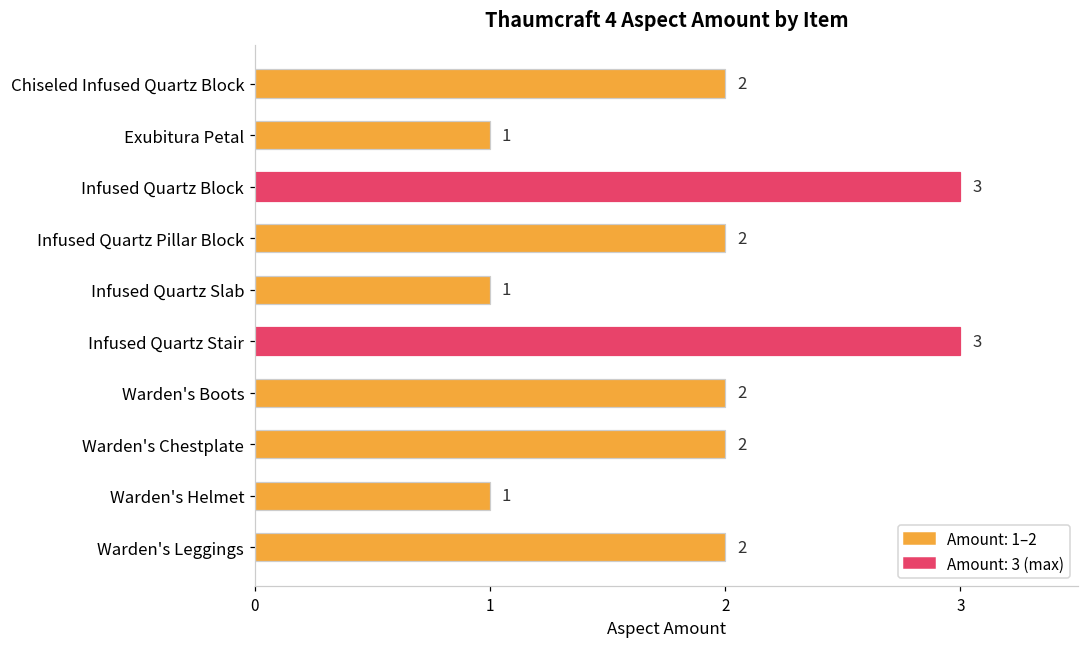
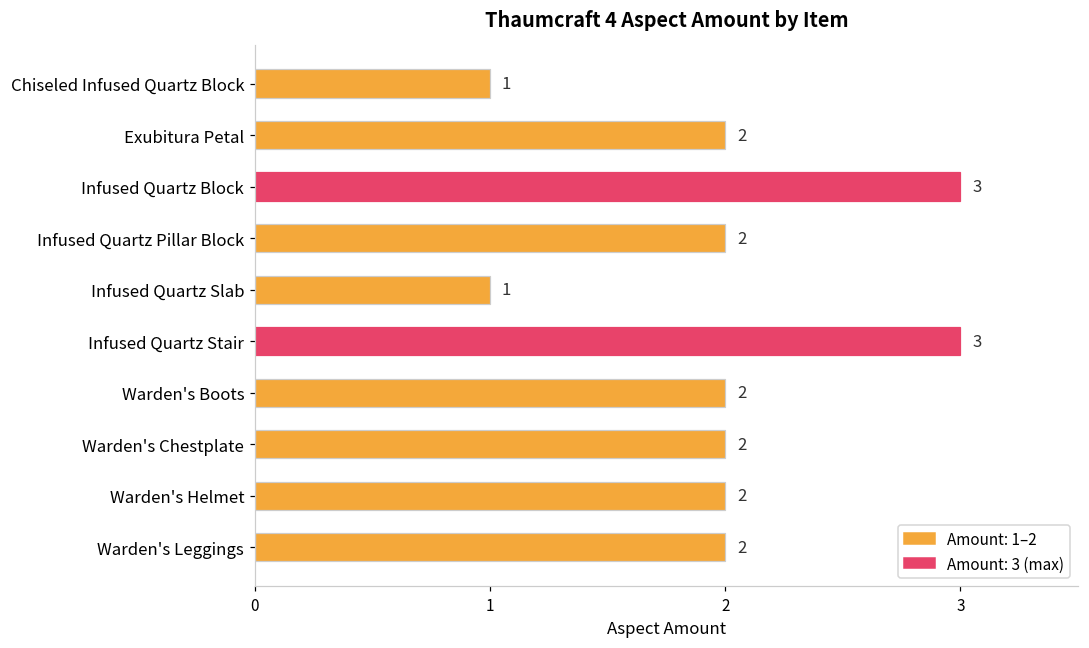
Chiseled Infused Quartz Block: 2 -> 1
Exubitura Petal: 1 -> 2
Warden's Helmet: 1 -> 2
